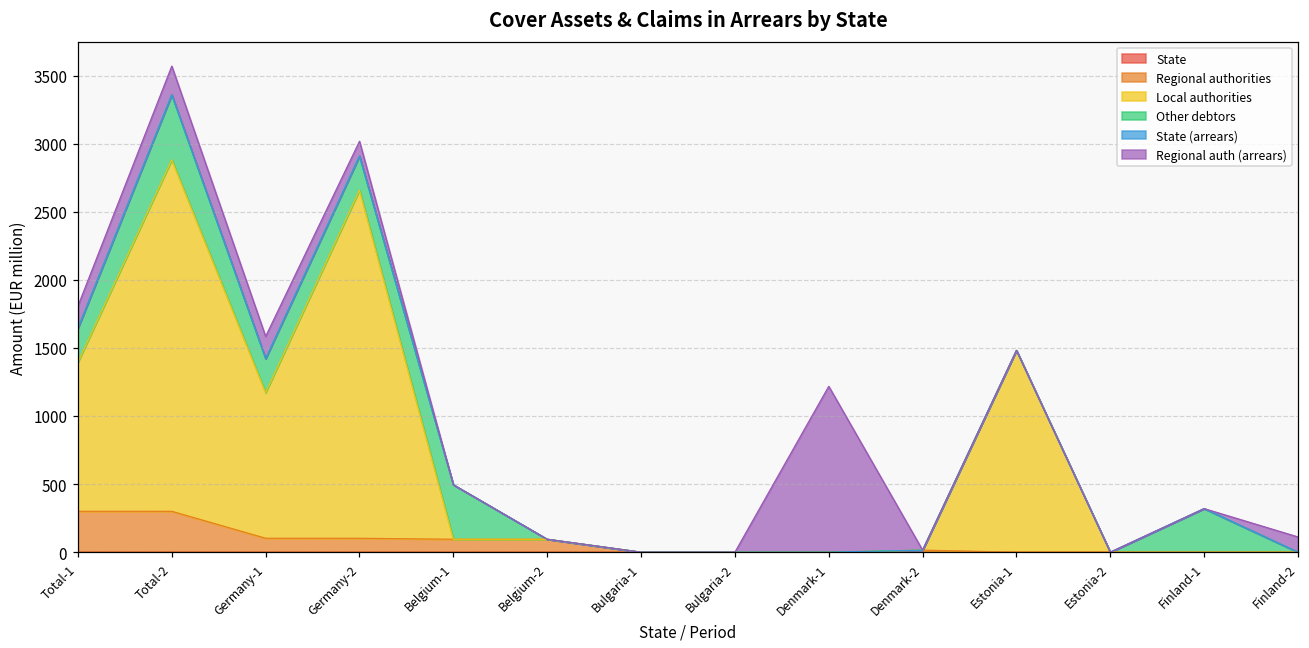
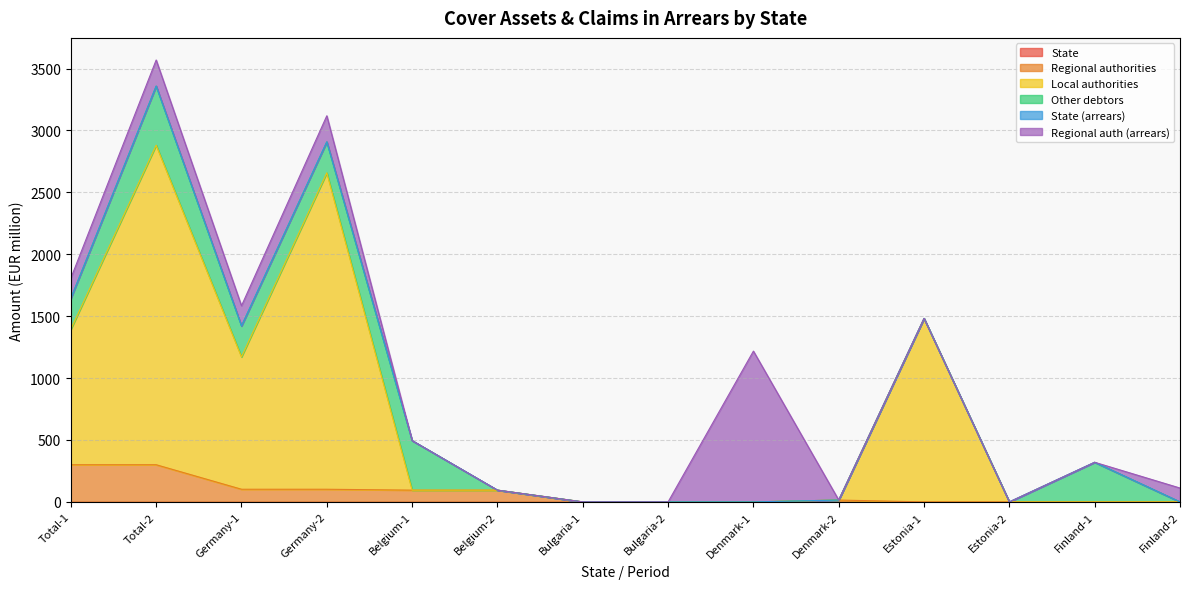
Regional auth (arrears), Germany-2: 110 -> 210
